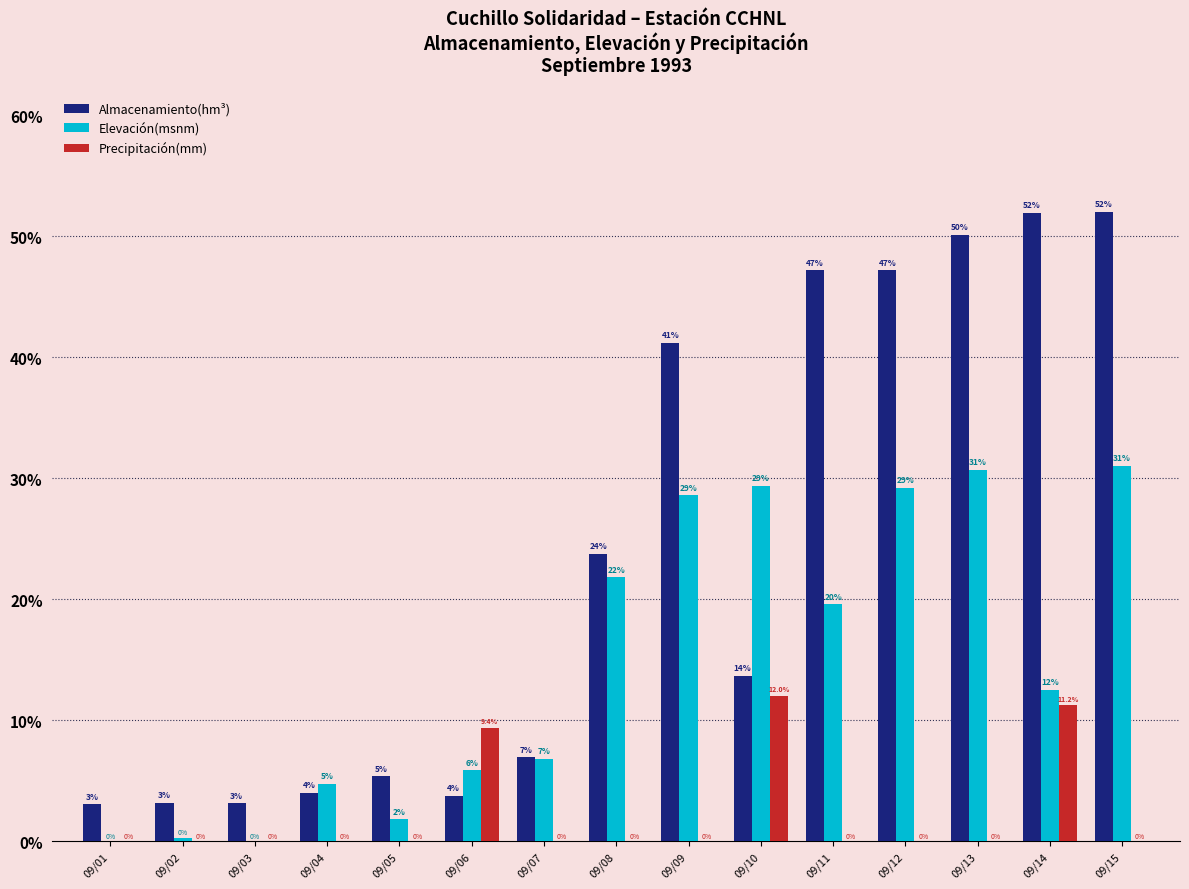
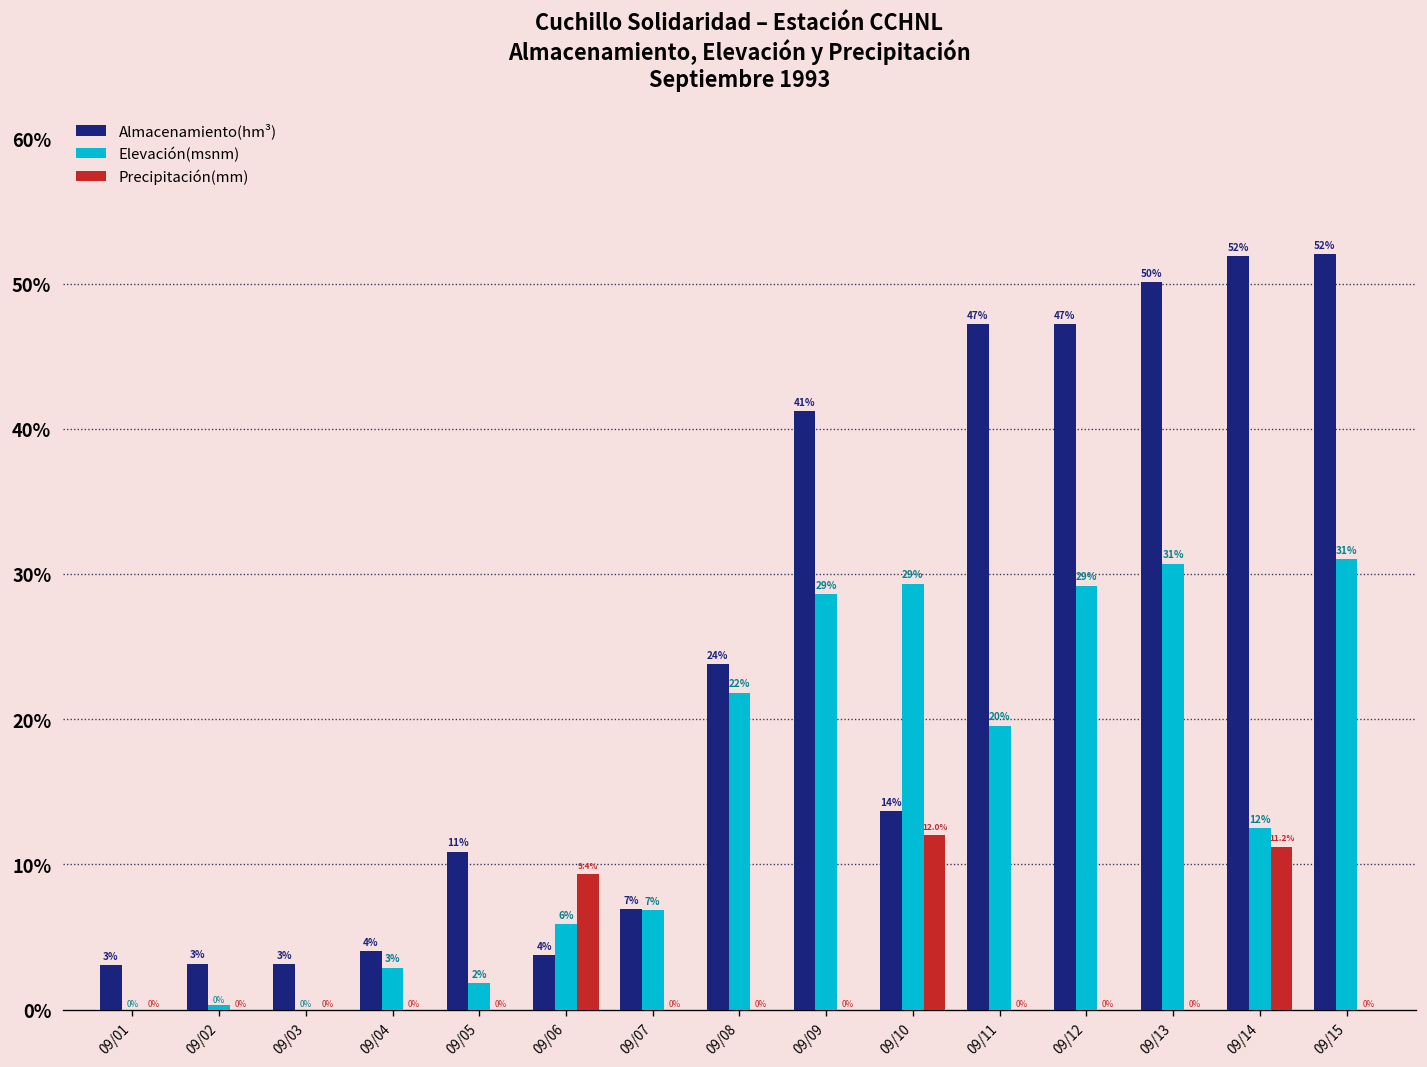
Elevación(msnm), 09/04: 5% -> 3%
Almacenamiento(hm³), 09/05: 5% -> 11%
